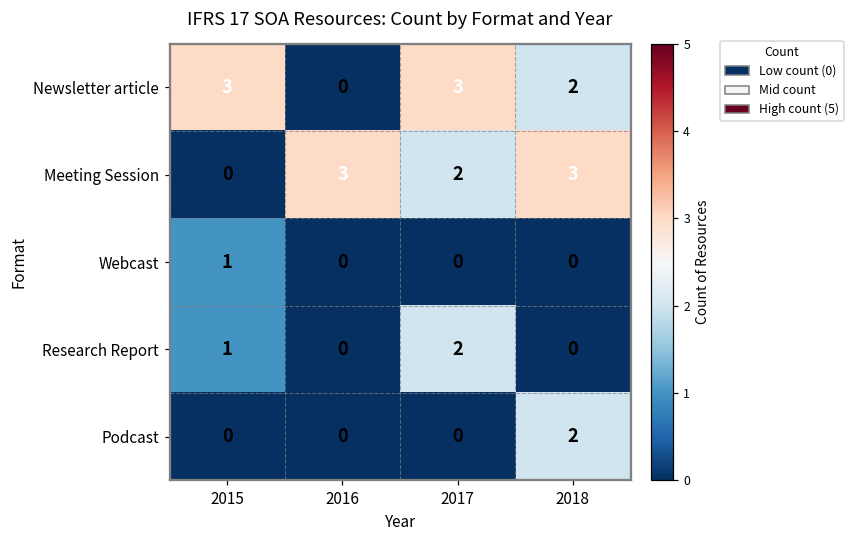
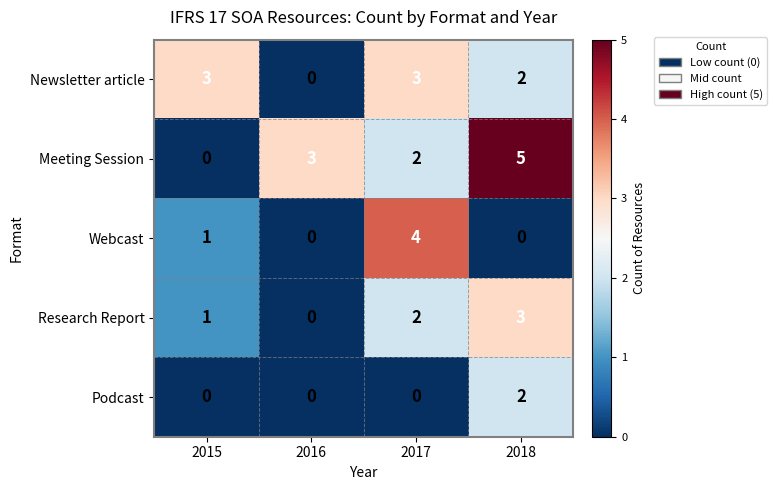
Meeting Session, 2018: 3 -> 5
Webcast, 2017: 0 -> 4
Research Report, 2018: 0 -> 3
